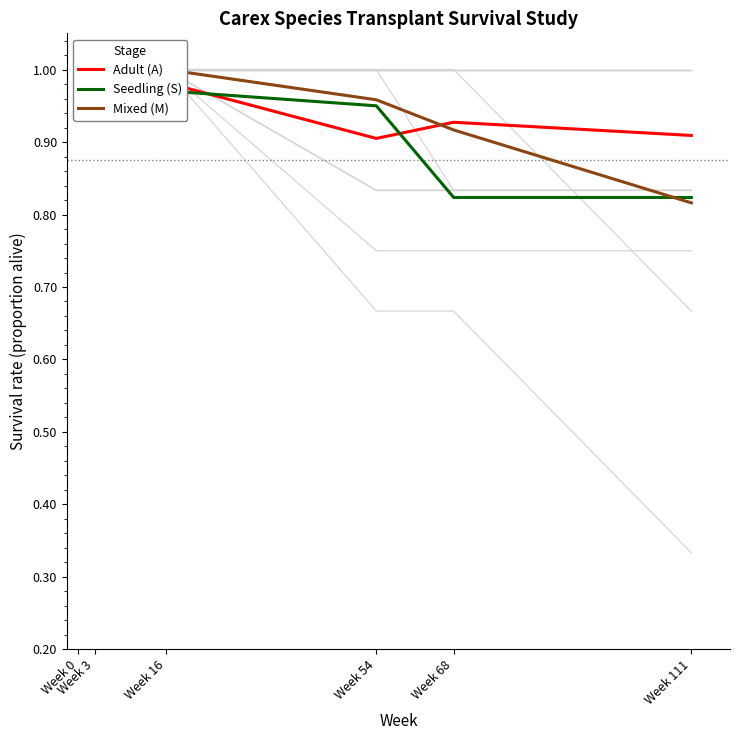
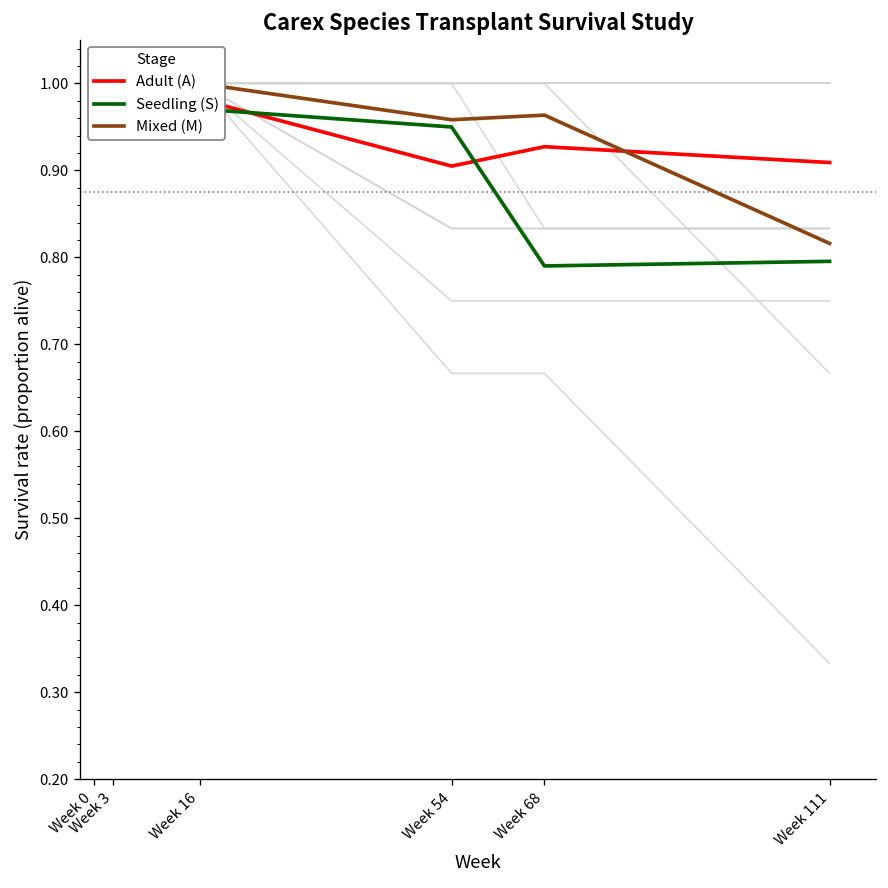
Seedling (S), Week 68: 0.82 -> 0.79
Mixed (M), Week 68: 0.92 -> 0.96
Seedling (S), Week 111: 0.82 -> 0.80
